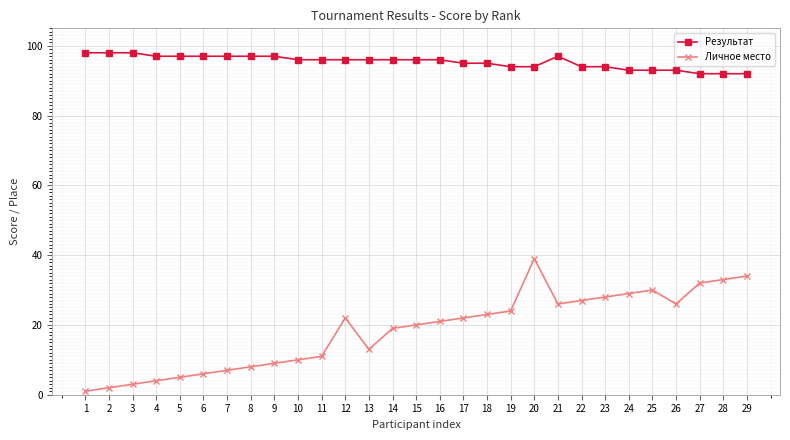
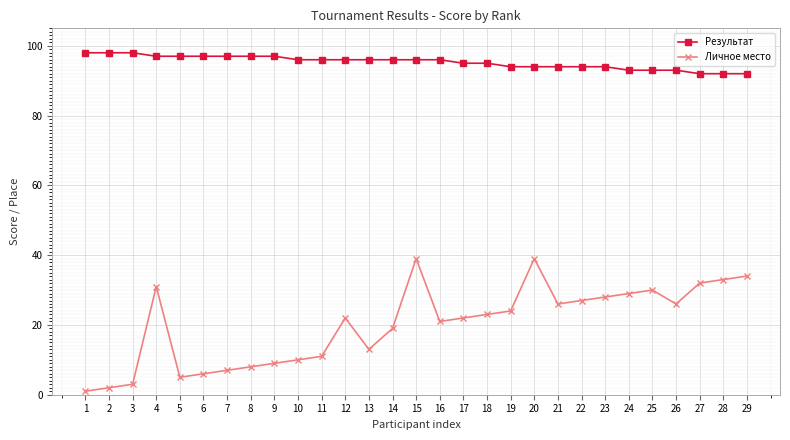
Личное место, 4: 4 -> 31
Личное место, 15: 20 -> 39
Результат, 21: 97 -> 94
